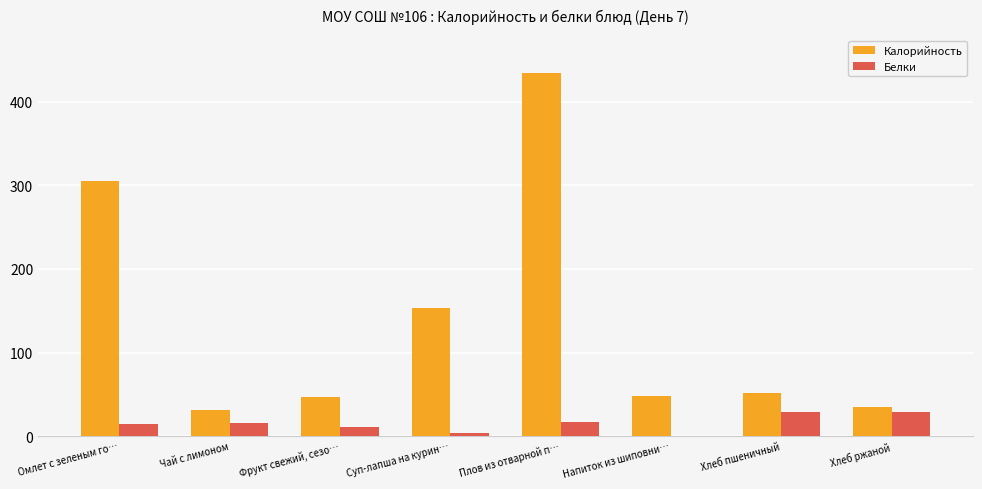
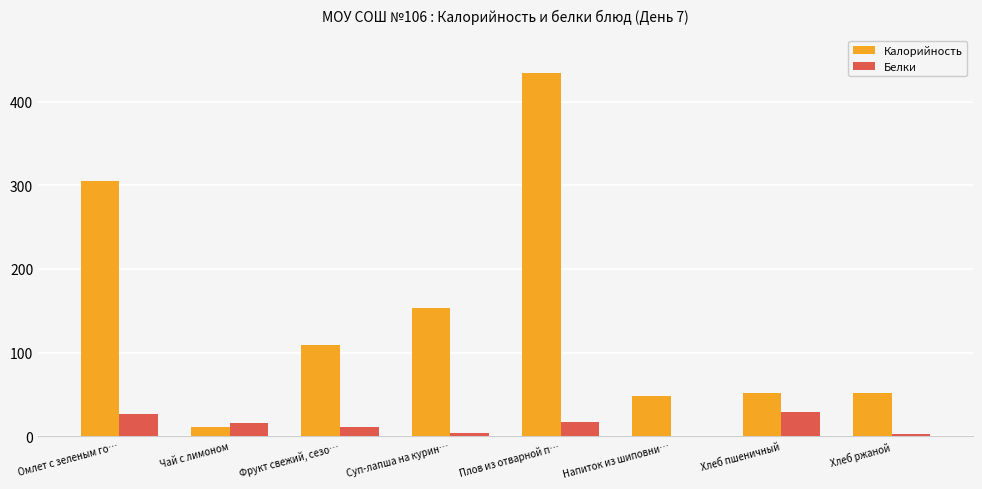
Белки, Омлет с зеленым го…: 10 -> 30
Калорийность, Чай с лимоном: 30 -> 10
Калорийность, Фрукт свежий, сезо…: 50 -> 110
Калорийность, Хлеб ржаной: 40 -> 50
Белки, Хлеб ржаной: 30 -> 0
